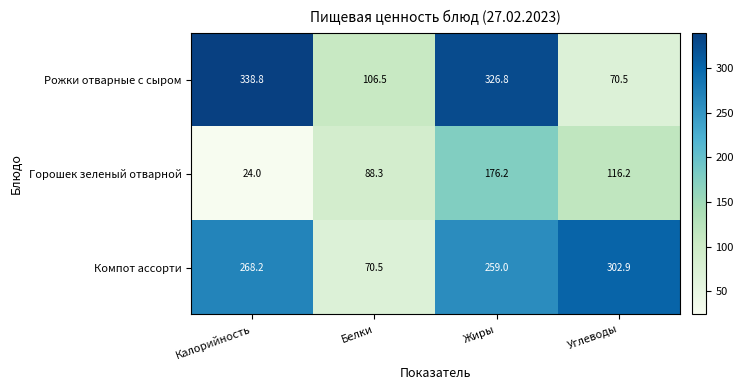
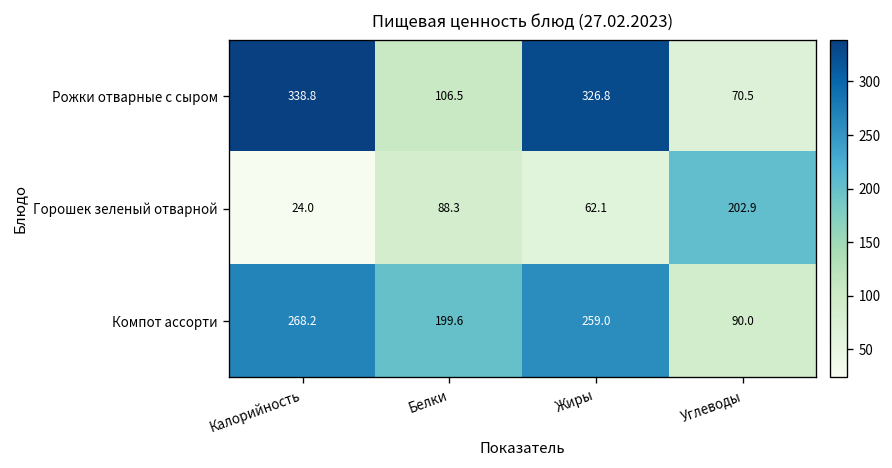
Горошек зеленый отварной, Жиры: 176.2 -> 62.1
Горошек зеленый отварной, Углеводы: 116.2 -> 202.9
Компот ассорти, Белки: 70.5 -> 199.6
Компот ассорти, Углеводы: 302.9 -> 90.0
